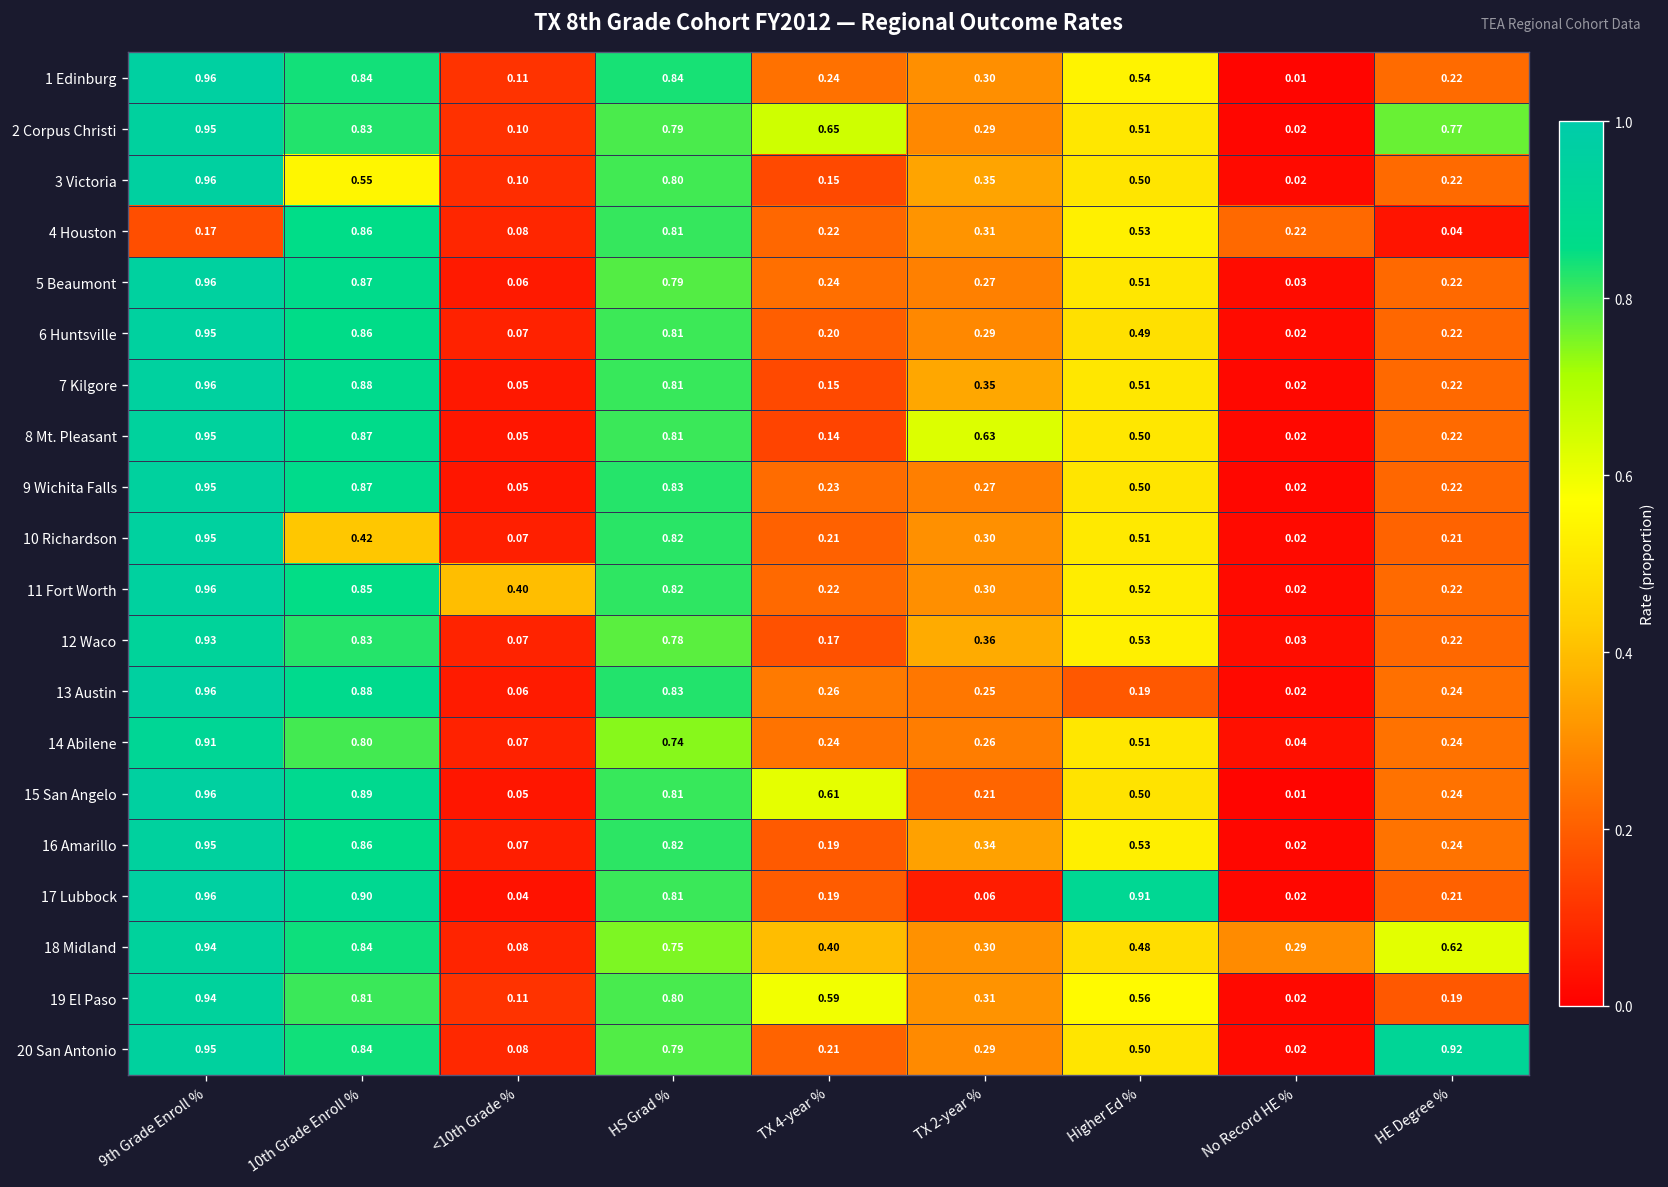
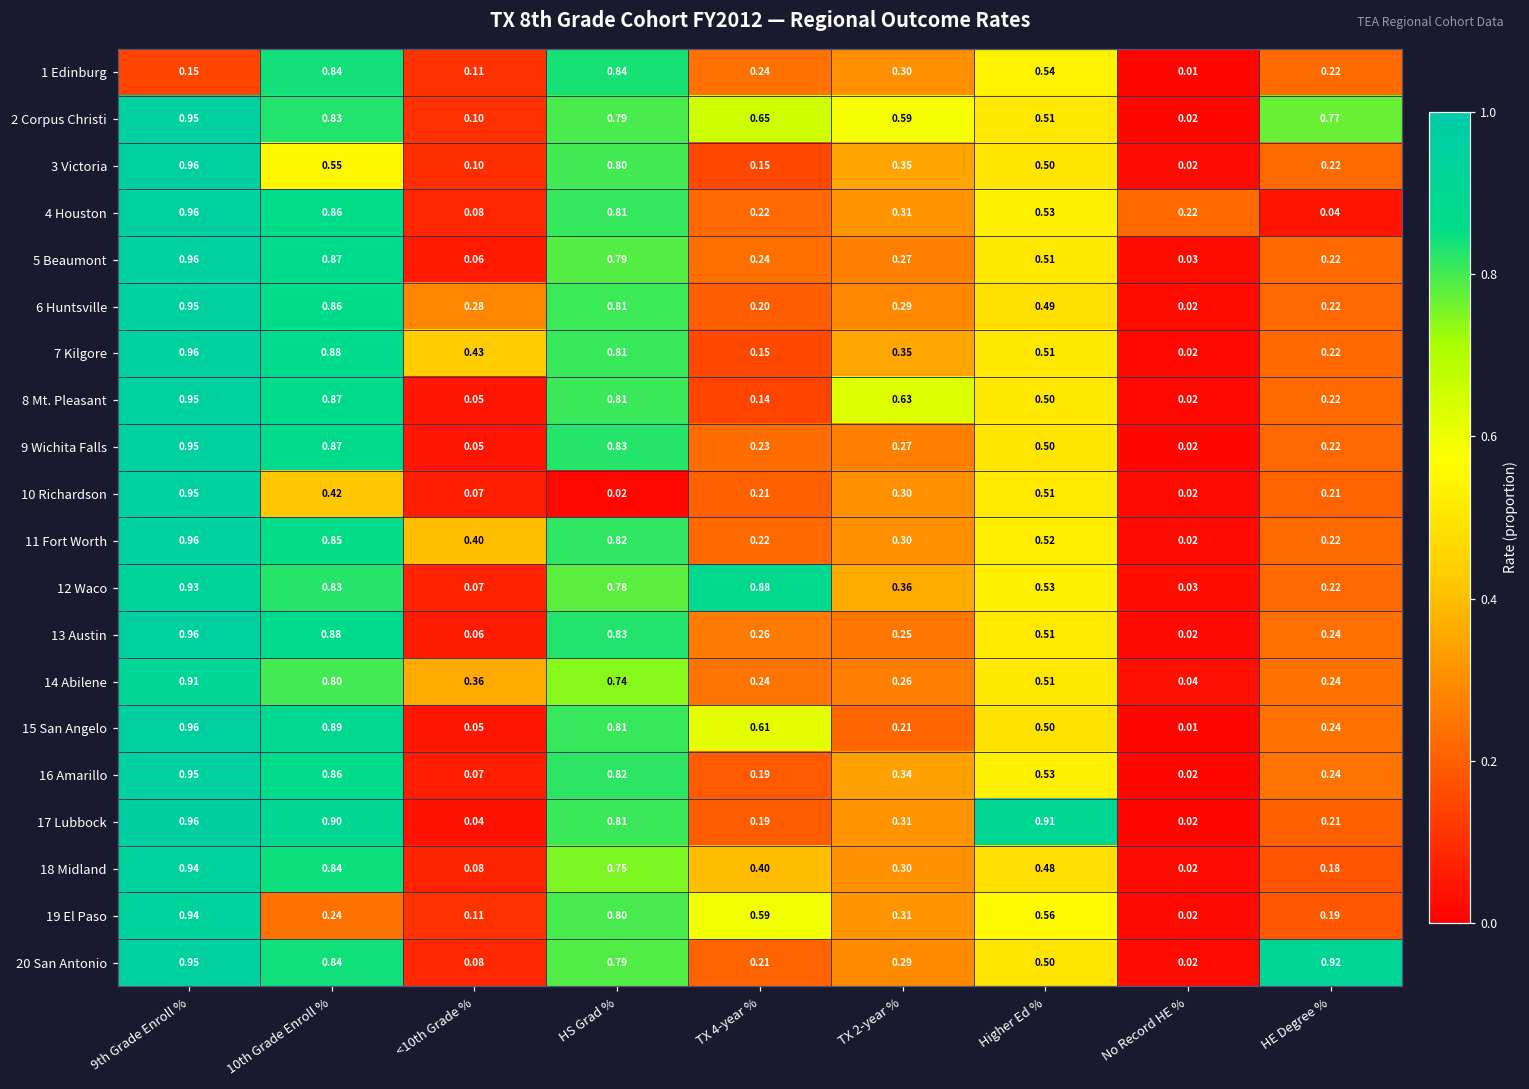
1 Edinburg, 9th Grade Enroll %: 0.96 -> 0.15
2 Corpus Christi, TX 2-year %: 0.29 -> 0.59
4 Houston, 9th Grade Enroll %: 0.17 -> 0.96
6 Huntsville, <10th Grade %: 0.07 -> 0.28
7 Kilgore, <10th Grade %: 0.05 -> 0.43
10 Richardson, HS Grad %: 0.82 -> 0.02
12 Waco, TX 4-year %: 0.17 -> 0.88
13 Austin, Higher Ed %: 0.19 -> 0.51
14 Abilene, <10th Grade %: 0.07 -> 0.36
17 Lubbock, TX 2-year %: 0.06 -> 0.31
18 Midland, No Record HE %: 0.29 -> 0.02
18 Midland, HE Degree %: 0.62 -> 0.18
19 El Paso, 10th Grade Enroll %: 0.81 -> 0.24
